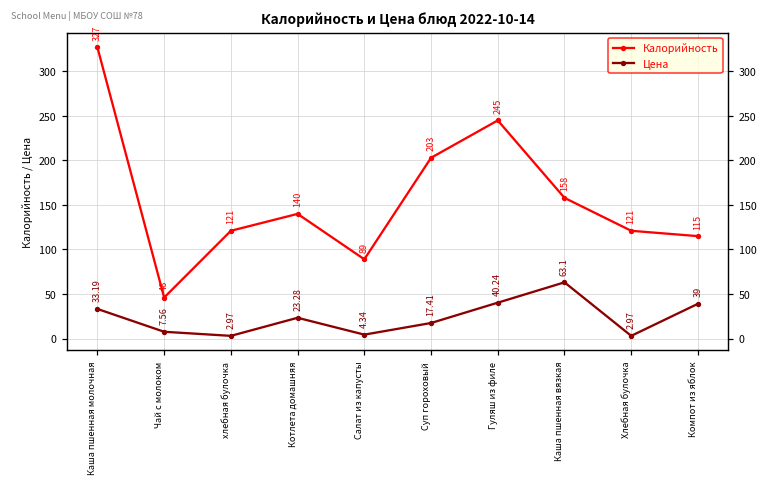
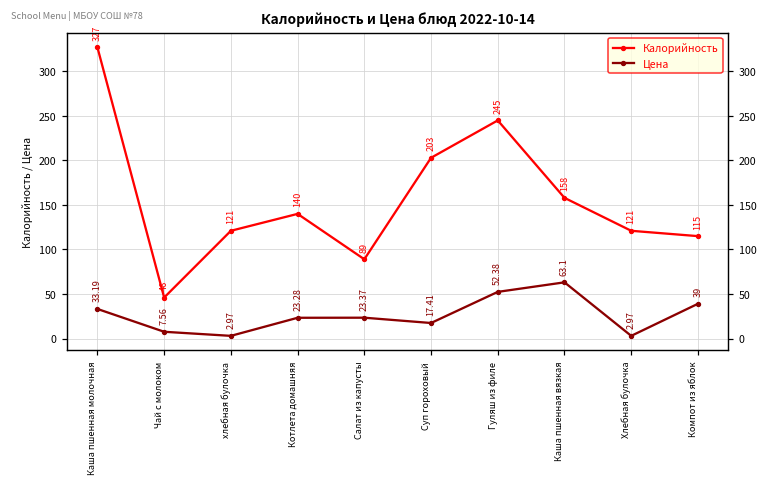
Цена, Салат из капусты: 4.34 -> 23.37
Цена, Гуляш из филе: 40.24 -> 52.38
